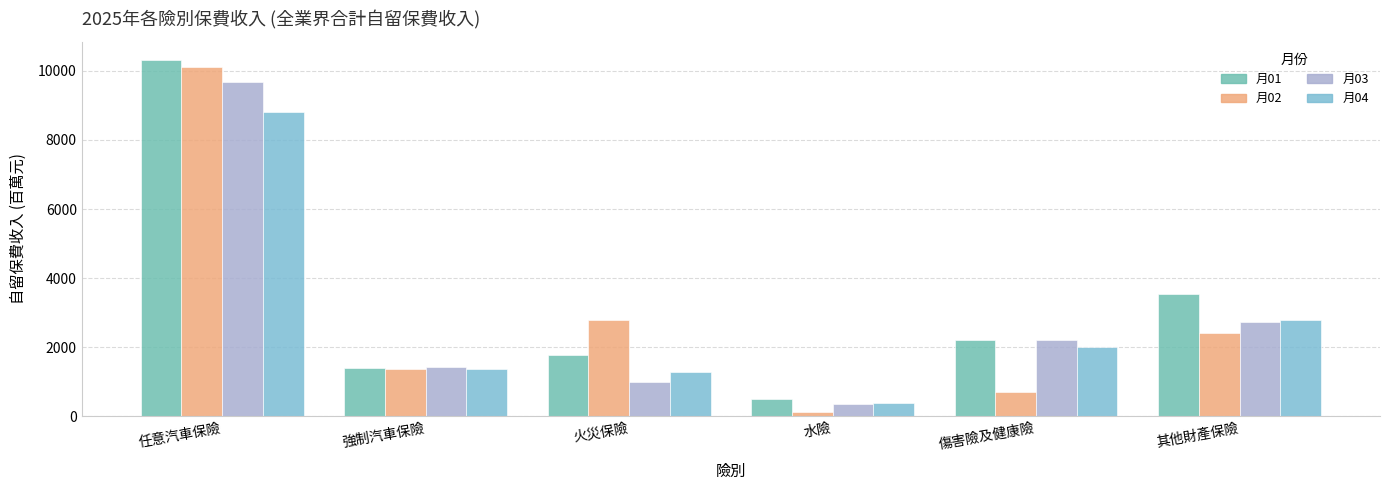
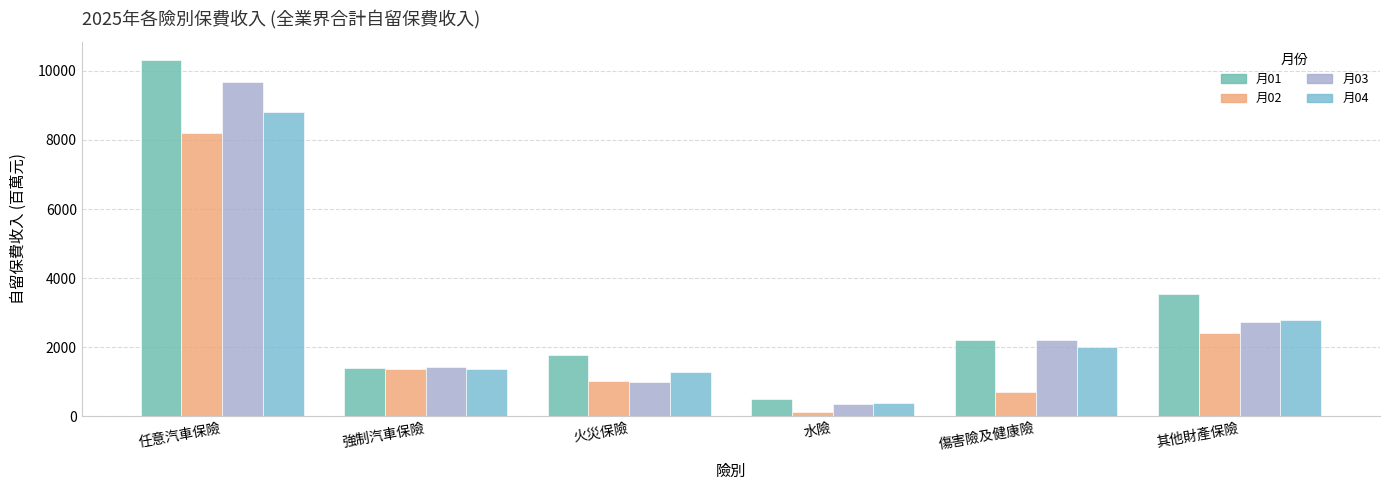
月02, 任意汽車保險: 10100 -> 8200
月02, 火災保險: 2800 -> 1000
